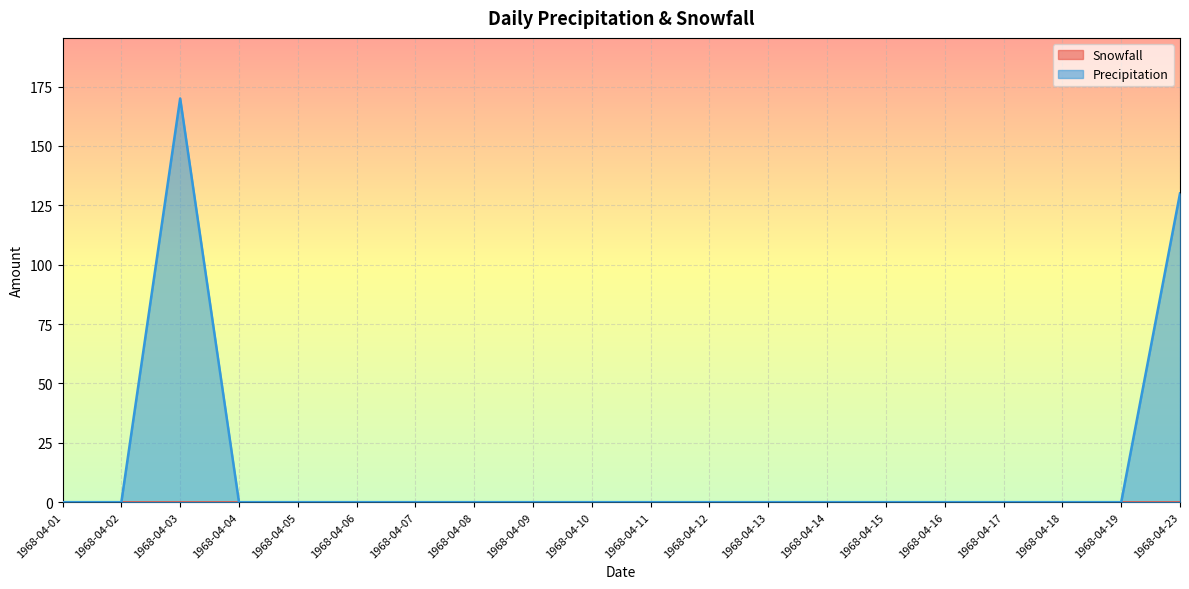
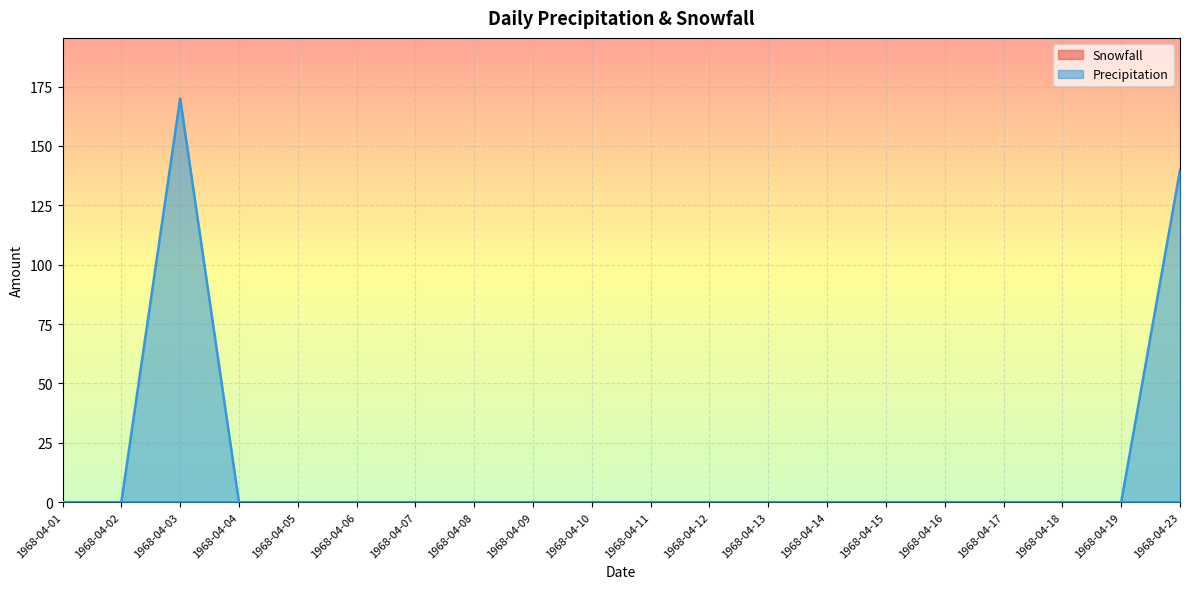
Precipitation, 1968-04-23: 130 -> 140
